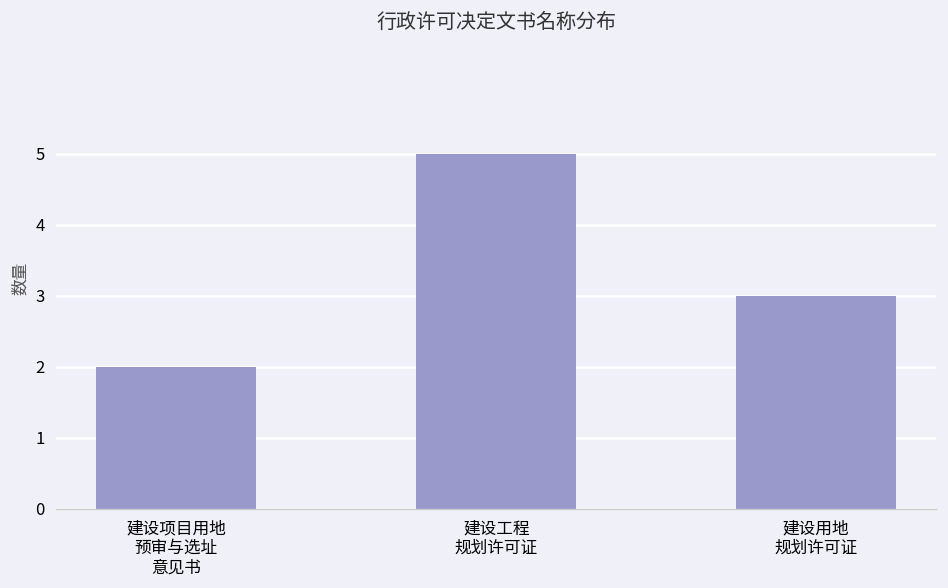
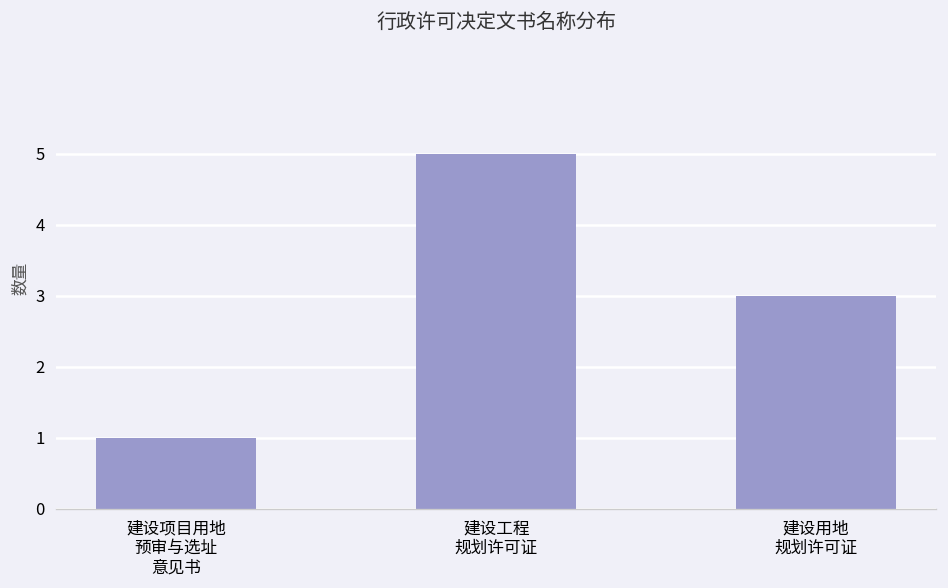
建设项目用地 预审与选址 意见书: 2 -> 1
